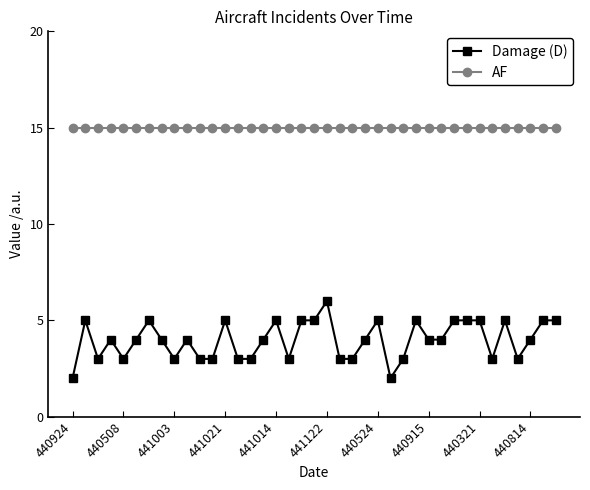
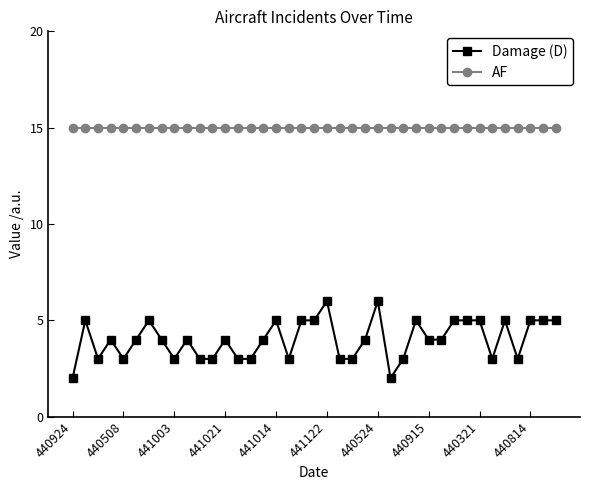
Damage (D), 441021: 5 -> 4
Damage (D), 440524: 5 -> 6
Damage (D), 440814: 4 -> 5
